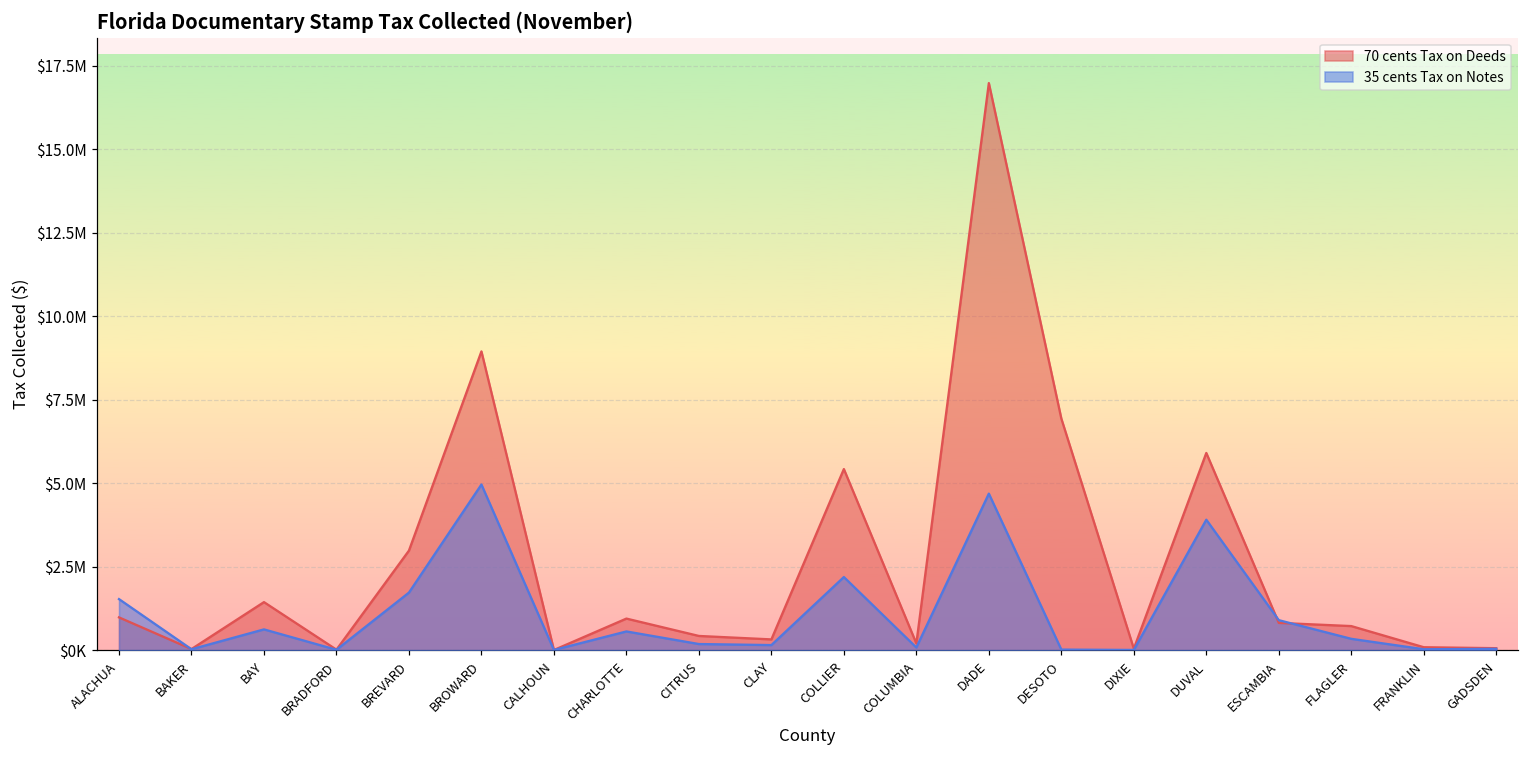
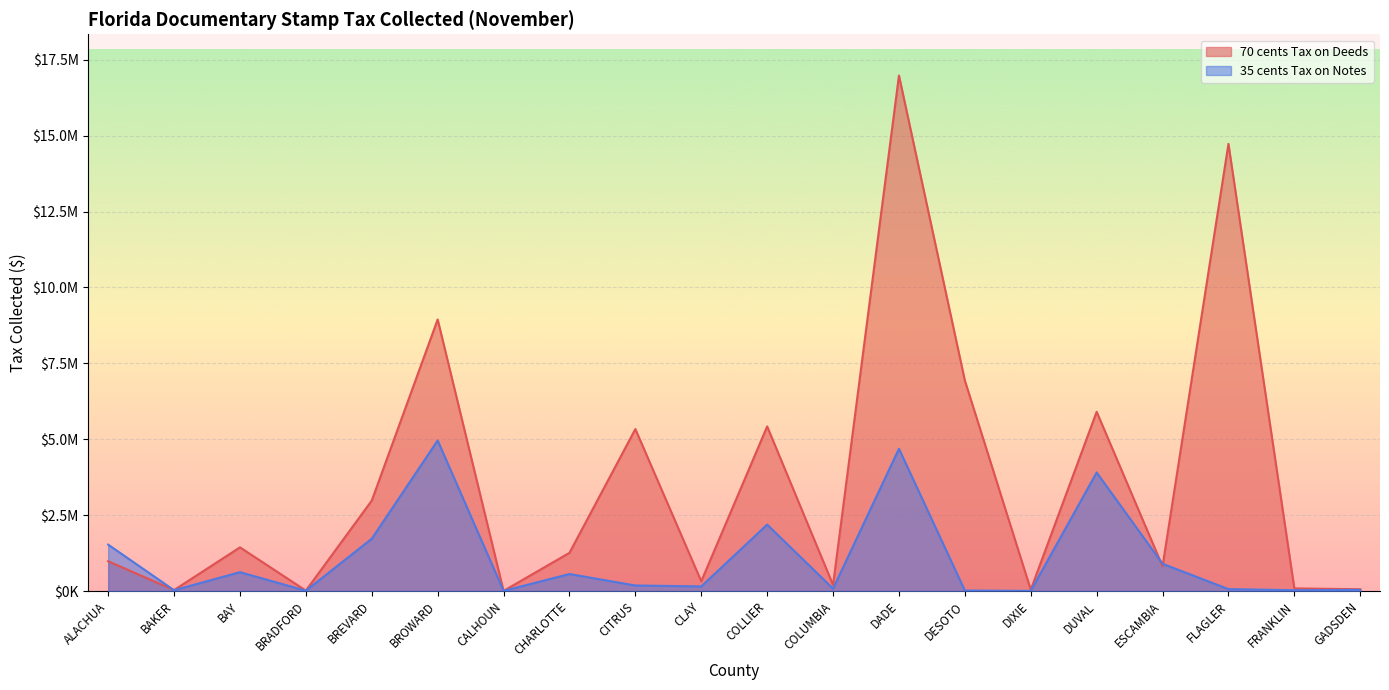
70 cents Tax on Deeds, CHARLOTTE: $900000 -> $1300000
70 cents Tax on Deeds, CITRUS: $400000 -> $5300000
70 cents Tax on Deeds, FLAGLER: $700000 -> $14700000
35 cents Tax on Notes, FLAGLER: $300000 -> $100000
